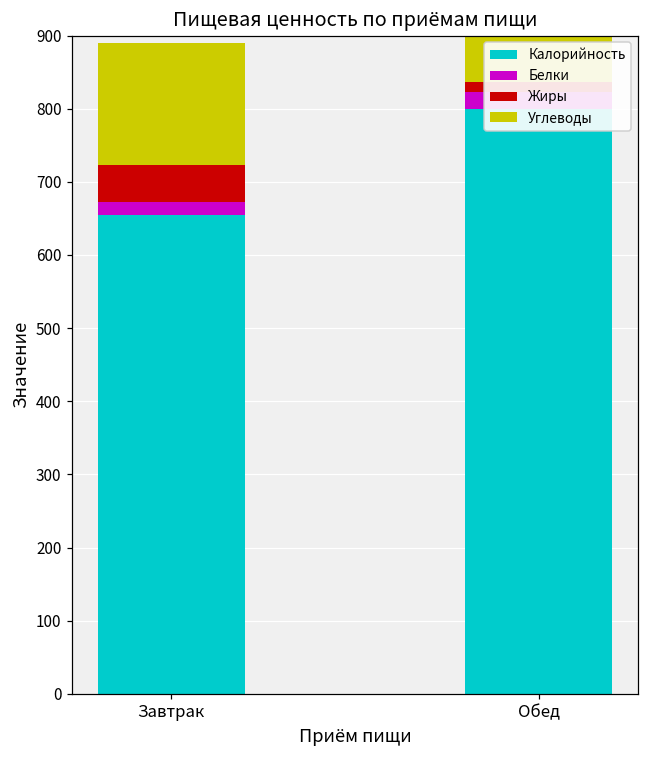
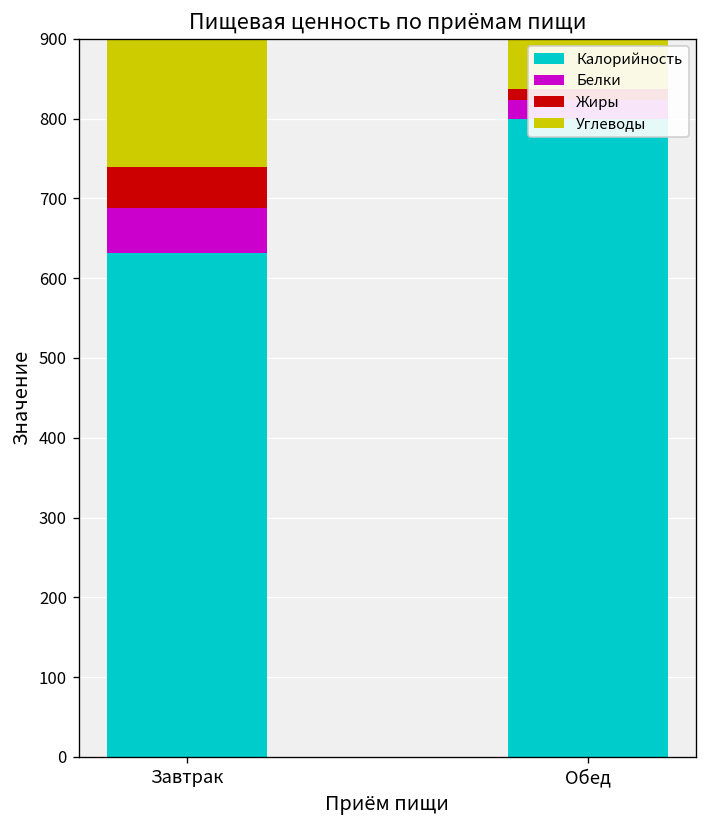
Калорийность, Завтрак: 660 -> 630
Белки, Завтрак: 20 -> 60
